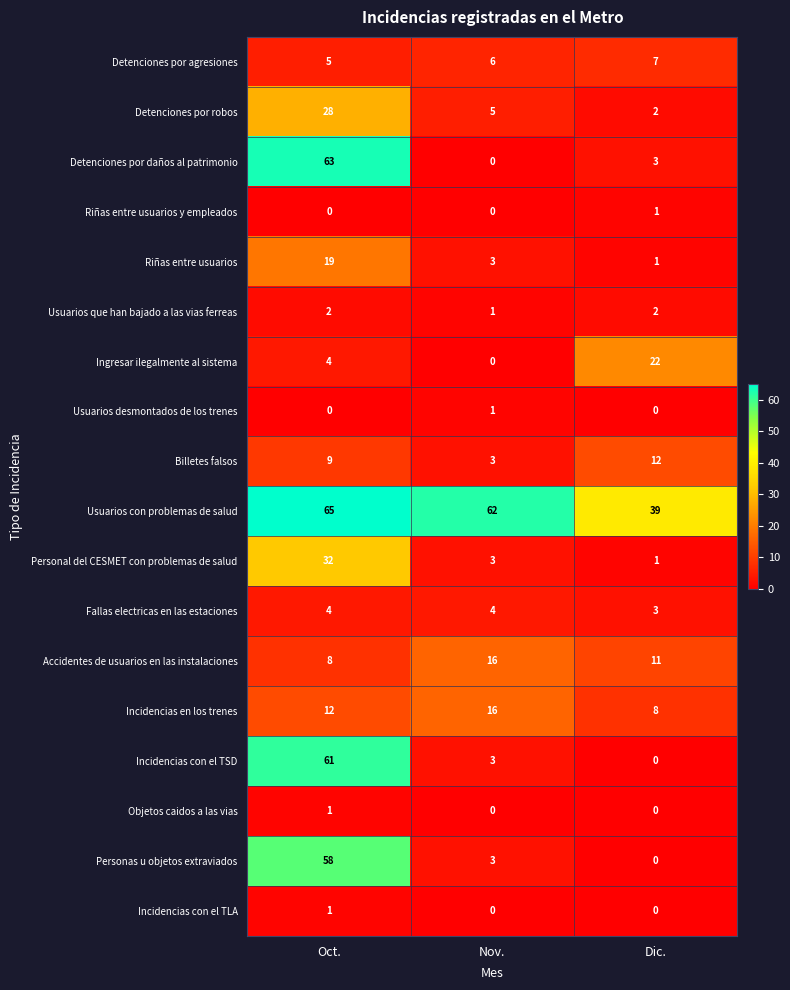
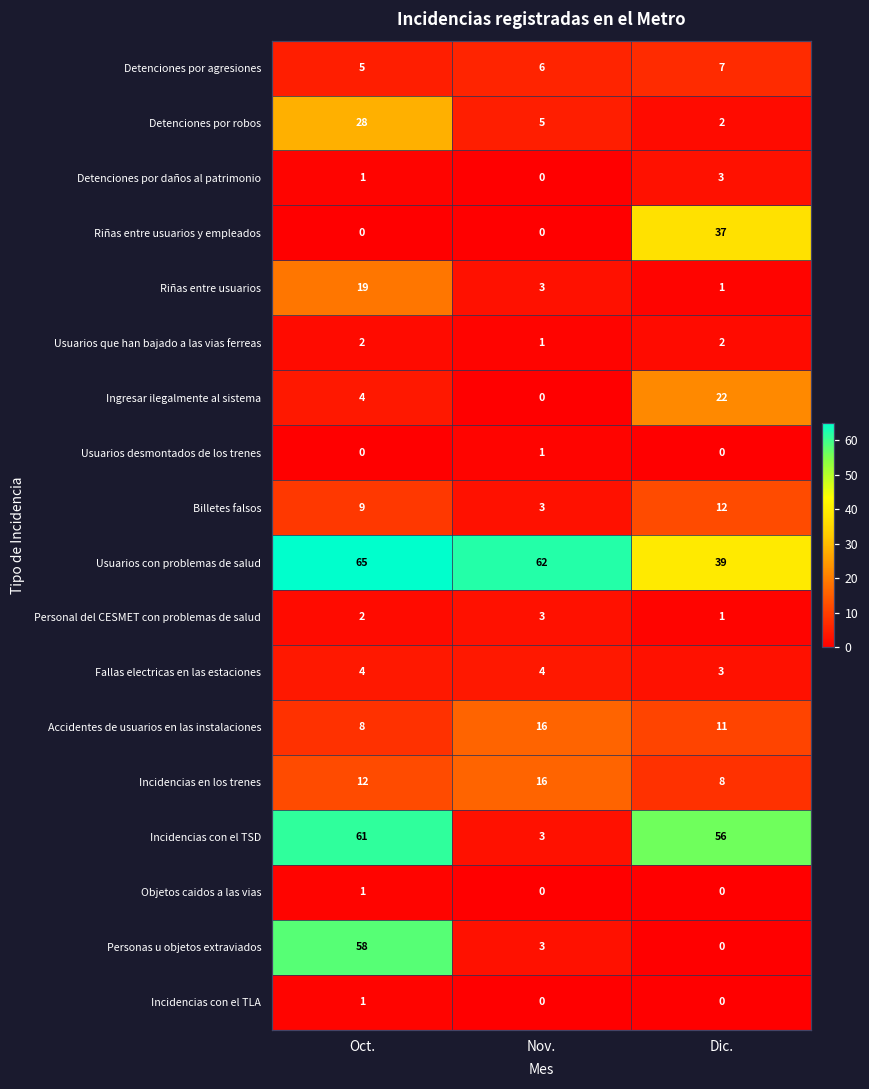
Detenciones por daños al patrimonio, Oct.: 63 -> 1
Riñas entre usuarios y empleados, Dic.: 1 -> 37
Personal del CESMET con problemas de salud, Oct.: 32 -> 2
Incidencias con el TSD, Dic.: 0 -> 56
